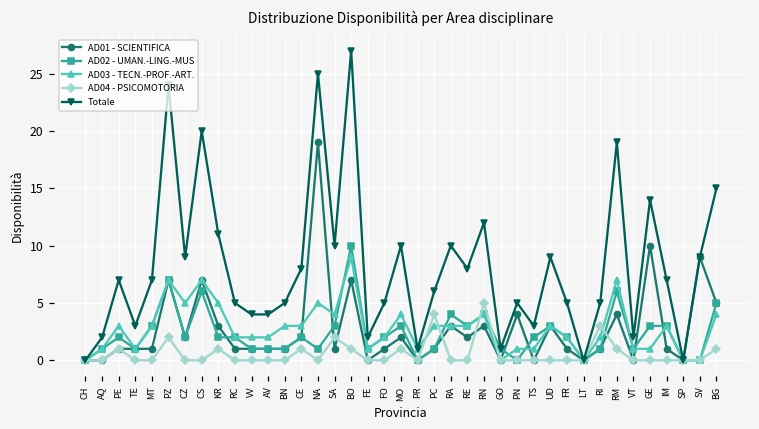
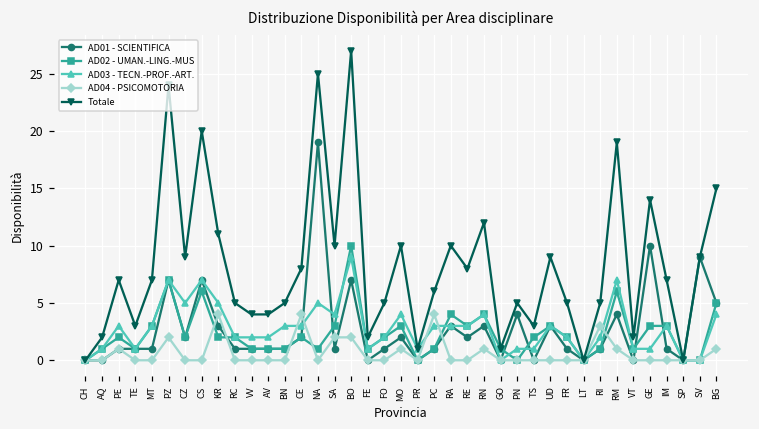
AD04 - PSICOMOTORIA, KR: 1 -> 4
AD04 - PSICOMOTORIA, CE: 1 -> 4
AD04 - PSICOMOTORIA, BO: 1 -> 2
AD04 - PSICOMOTORIA, RN: 5 -> 1
